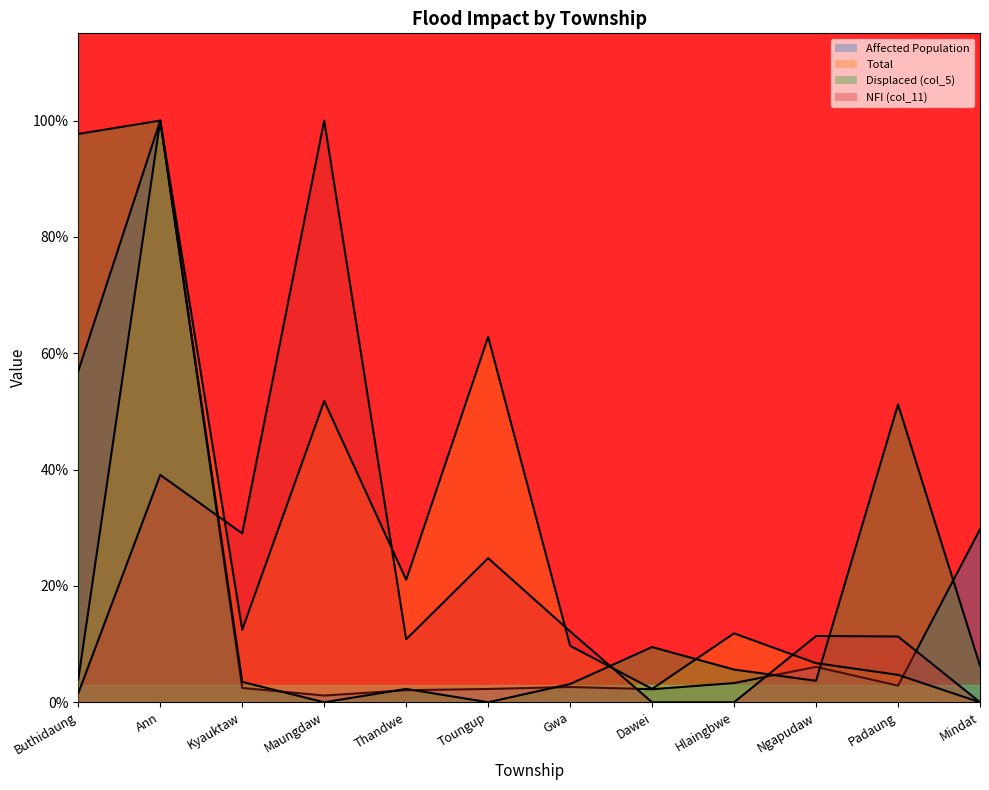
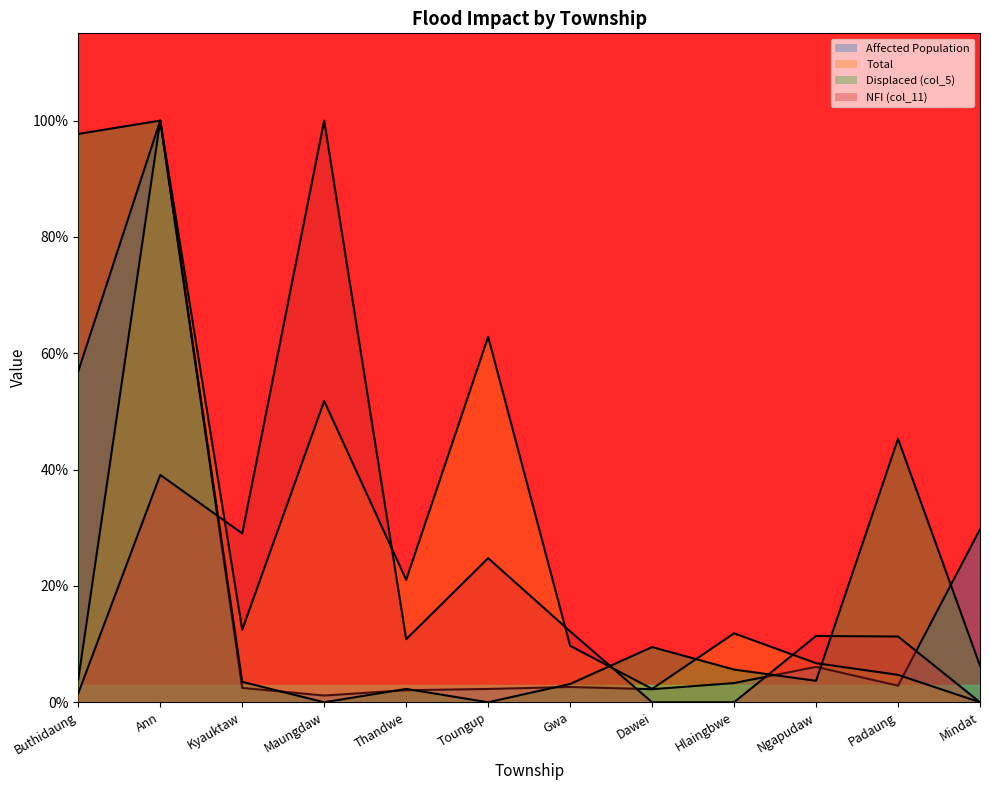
Displaced (col_5), Padaung: 51% -> 45%
